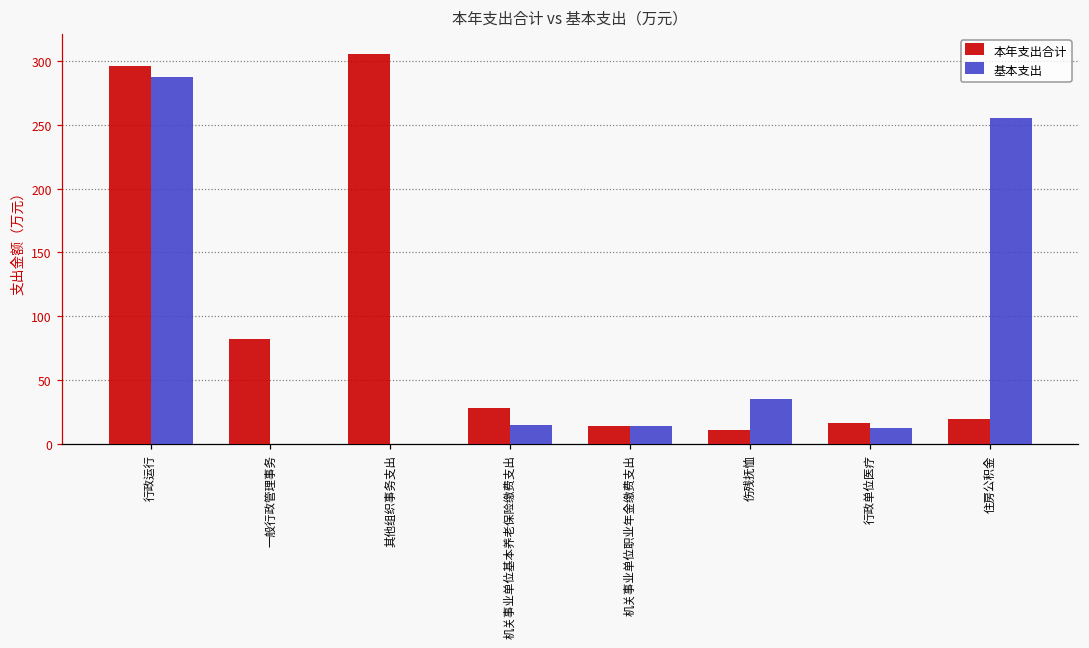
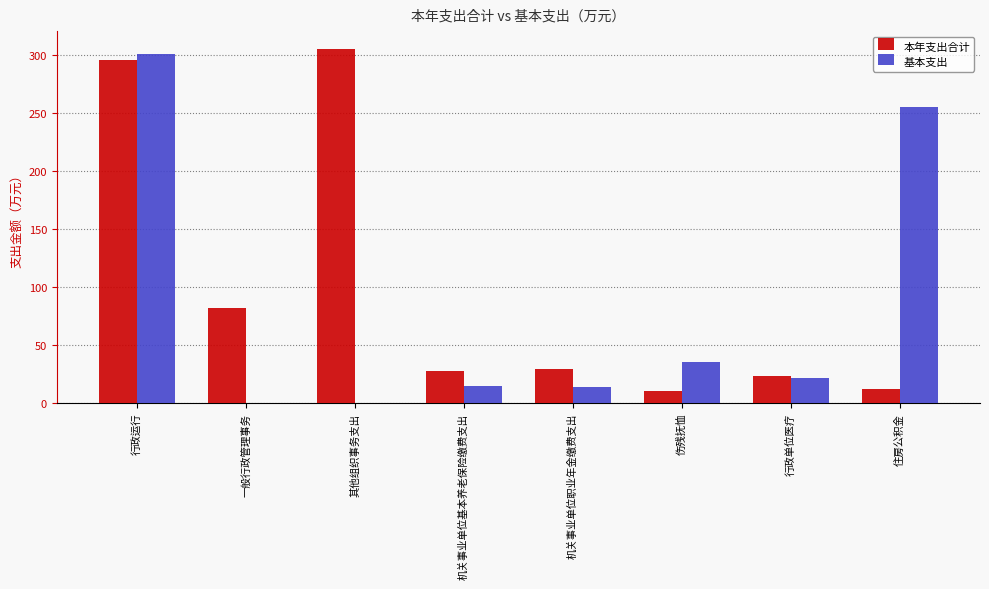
基本支出, 行政运行: 287 -> 301
本年支出合计, 机关事业单位职业年金缴费支出: 14 -> 30
本年支出合计, 行政单位医疗: 16 -> 24
基本支出, 行政单位医疗: 12 -> 22
本年支出合计, 住房公积金: 19 -> 12
